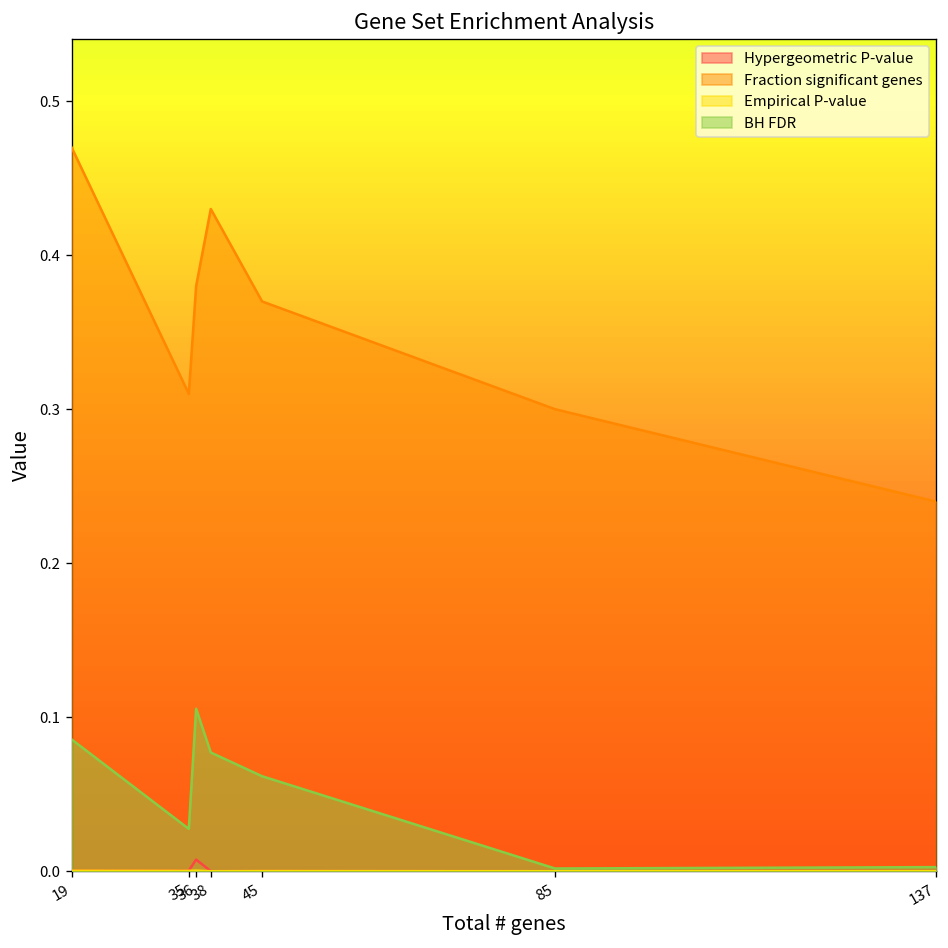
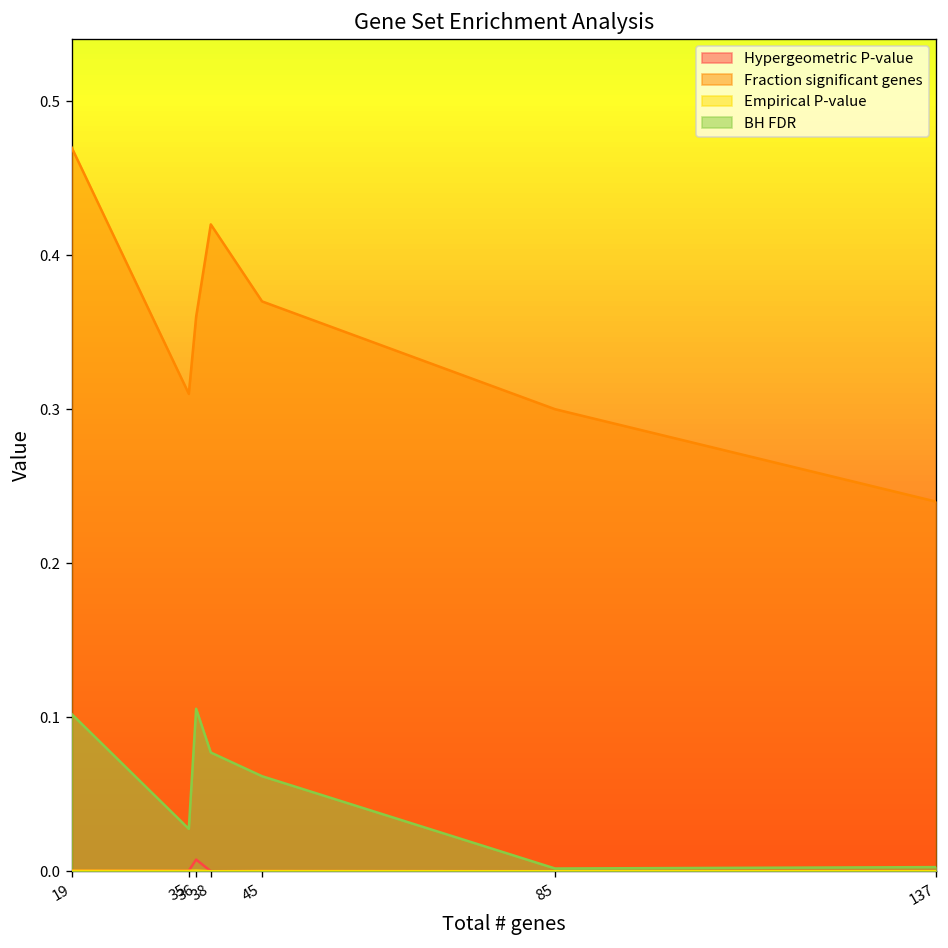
BH FDR, 19: 0.086 -> 0.102
Fraction significant genes, 36: 0.38 -> 0.36
Fraction significant genes, 38: 0.43 -> 0.42
